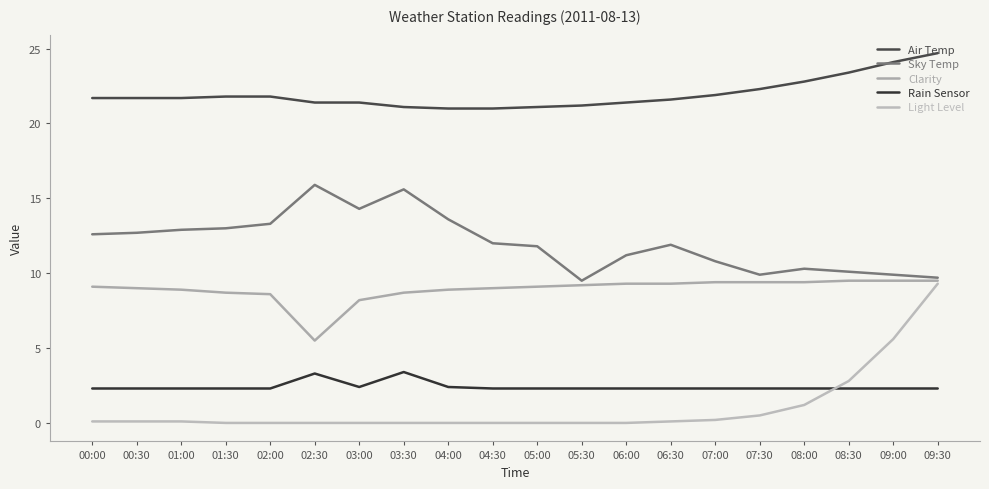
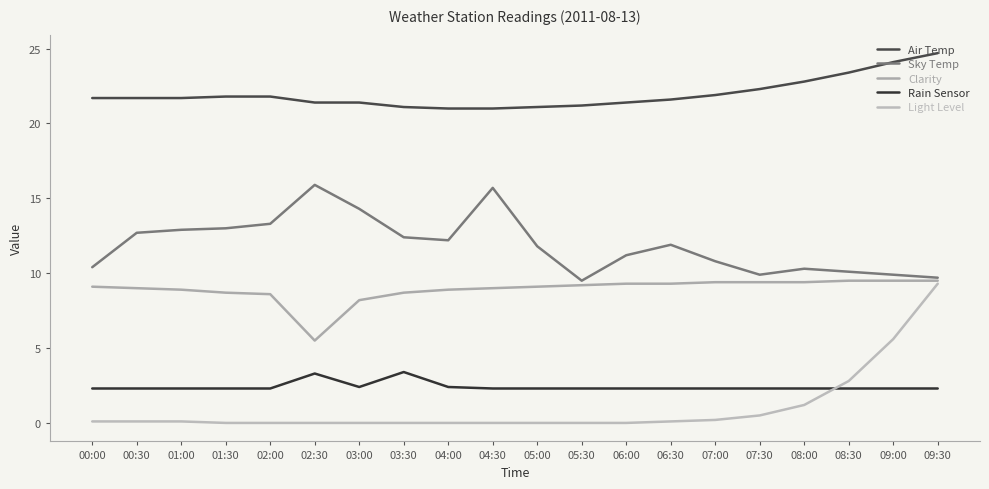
Sky Temp, 00:00: 12.6 -> 10.4
Sky Temp, 03:30: 15.6 -> 12.4
Sky Temp, 04:00: 13.6 -> 12.2
Sky Temp, 04:30: 12.0 -> 15.7
